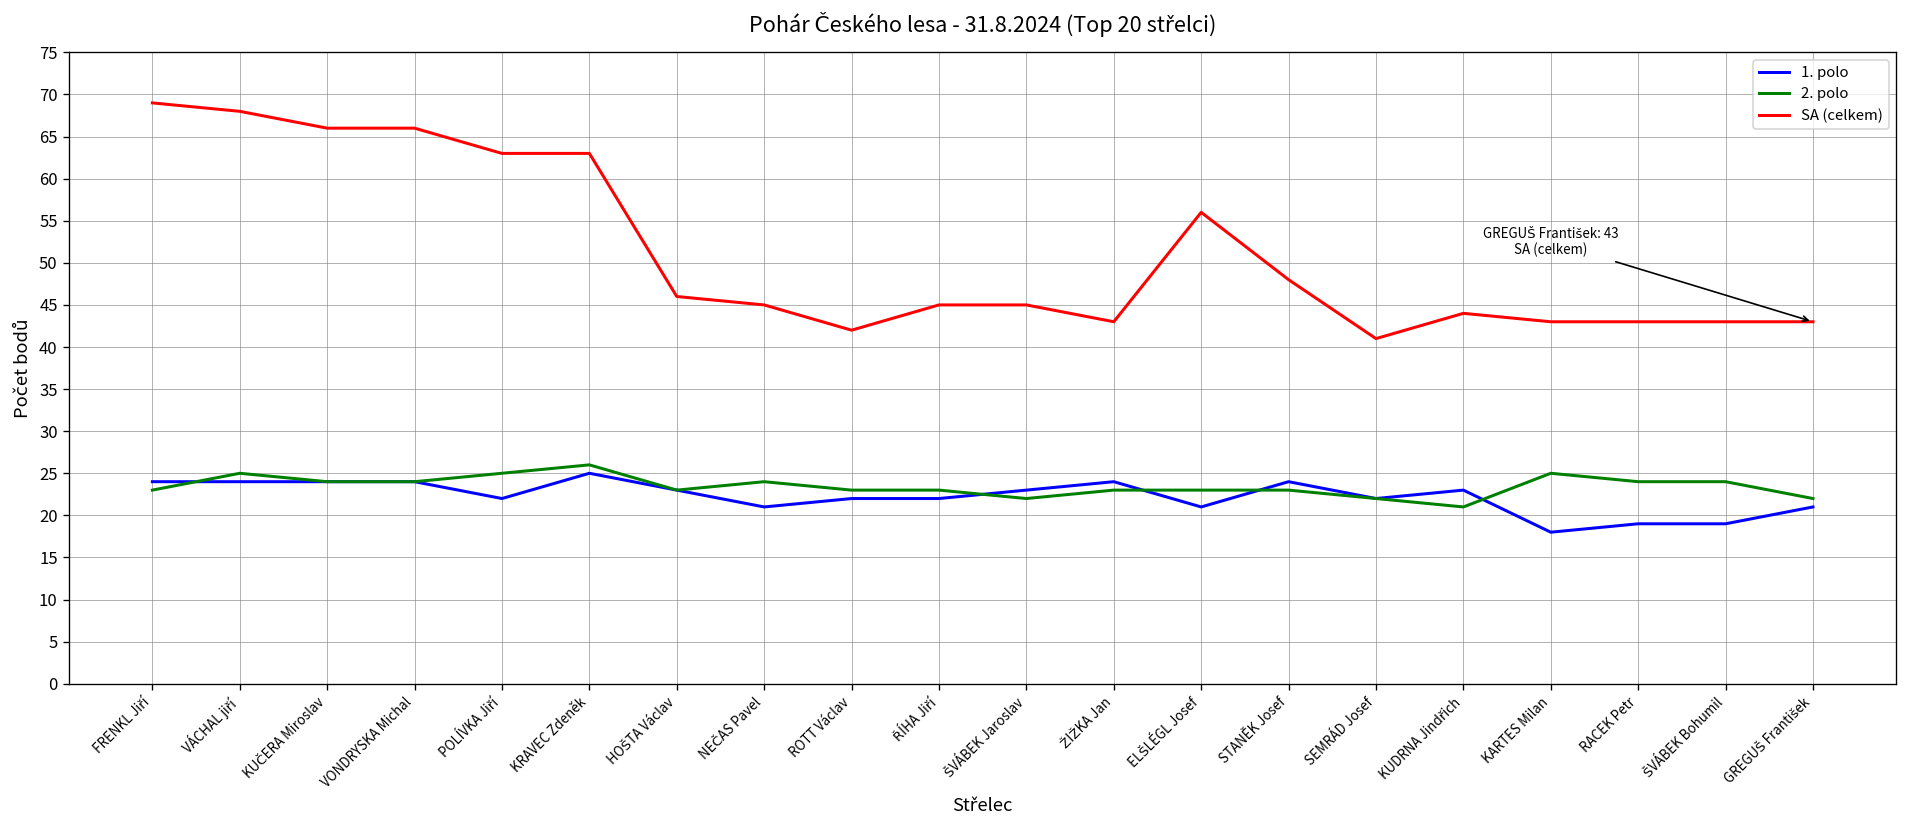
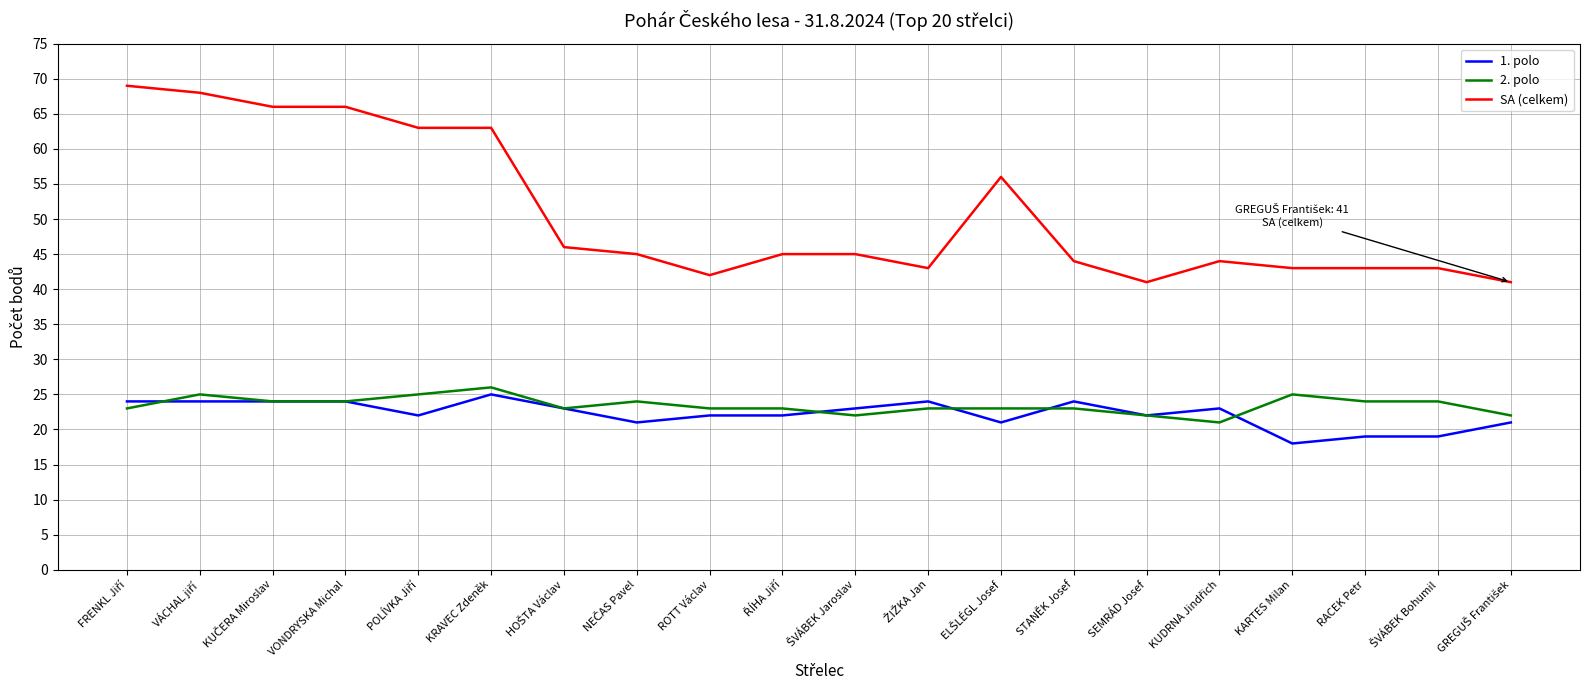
SA (celkem), STANĚK Josef: 48 -> 44
SA (celkem), GREGUŠ František: 43 -> 41
